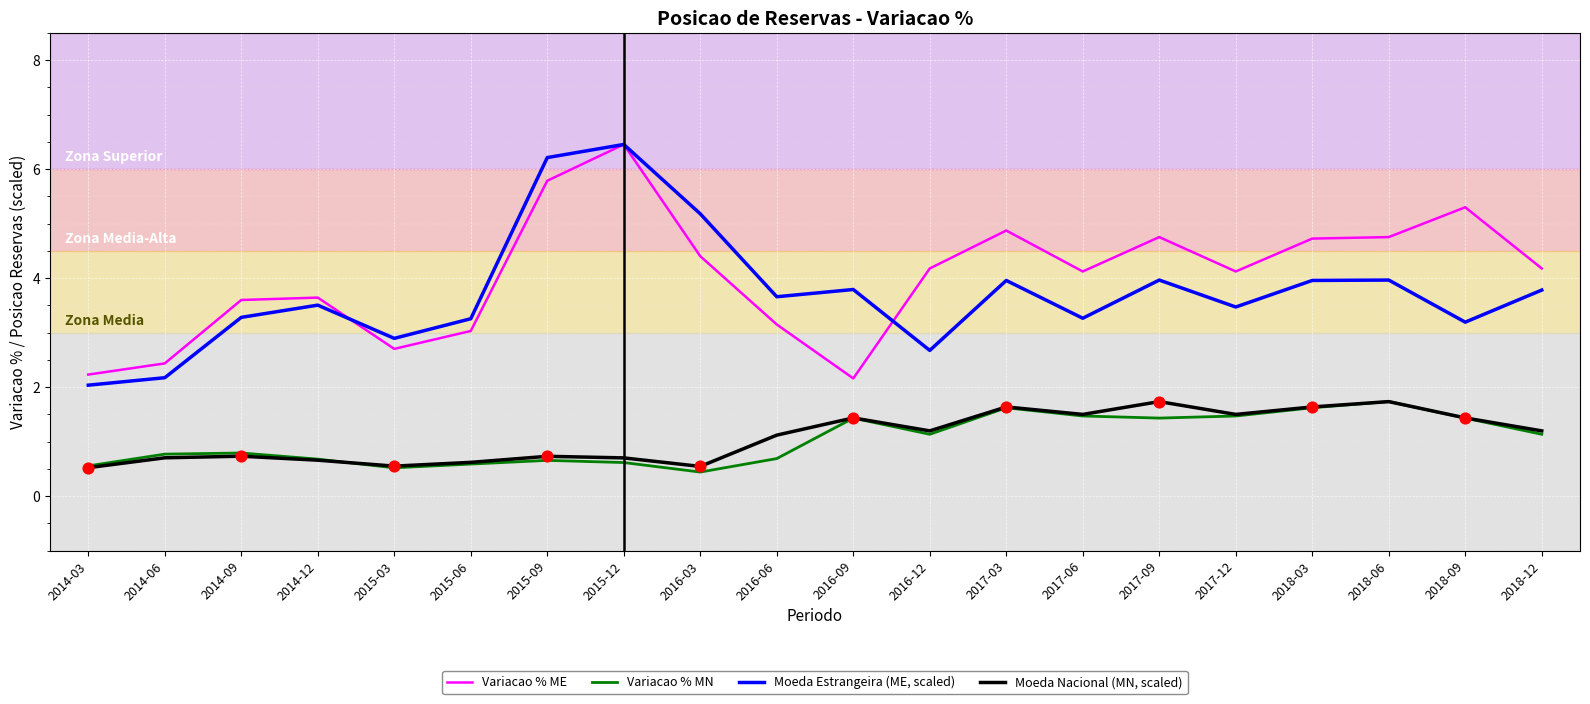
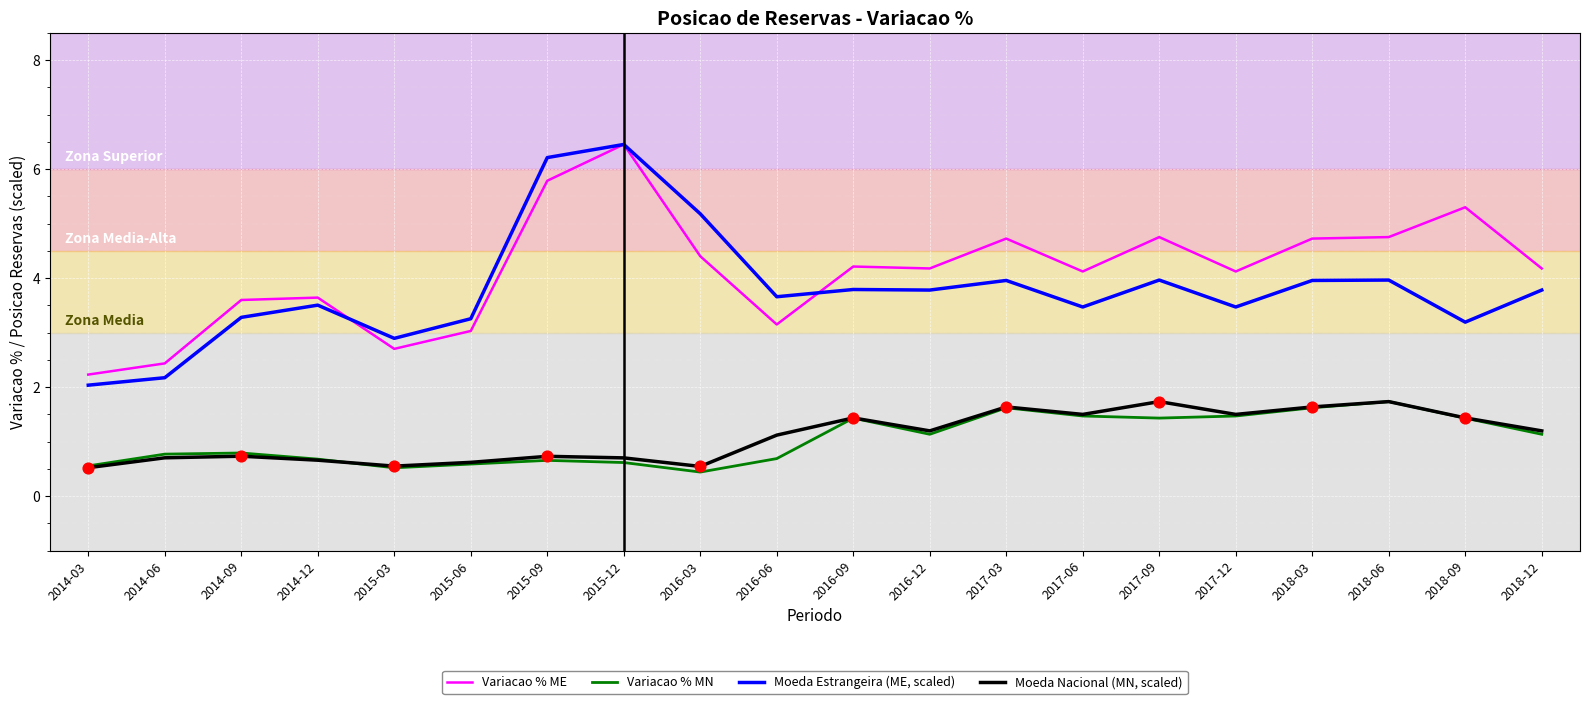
Variacao % ME, 2016-09: 2.2 -> 4.2
Moeda Estrangeira (ME, scaled), 2016-12: 2.7 -> 3.8
Variacao % ME, 2017-03: 4.9 -> 4.7
Moeda Estrangeira (ME, scaled), 2017-06: 3.3 -> 3.5
